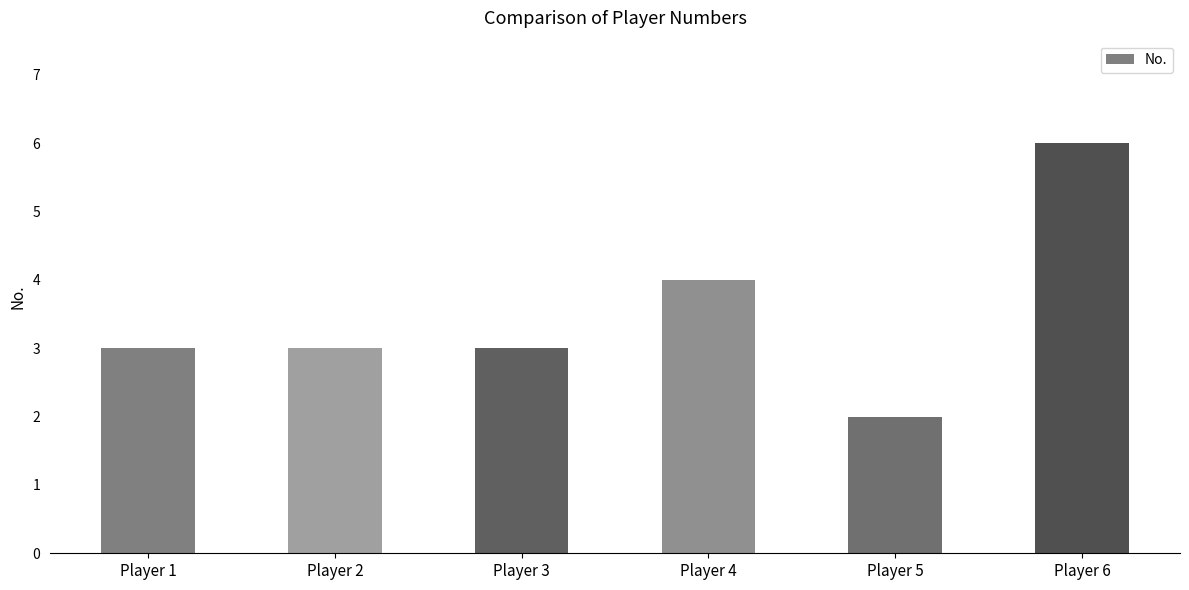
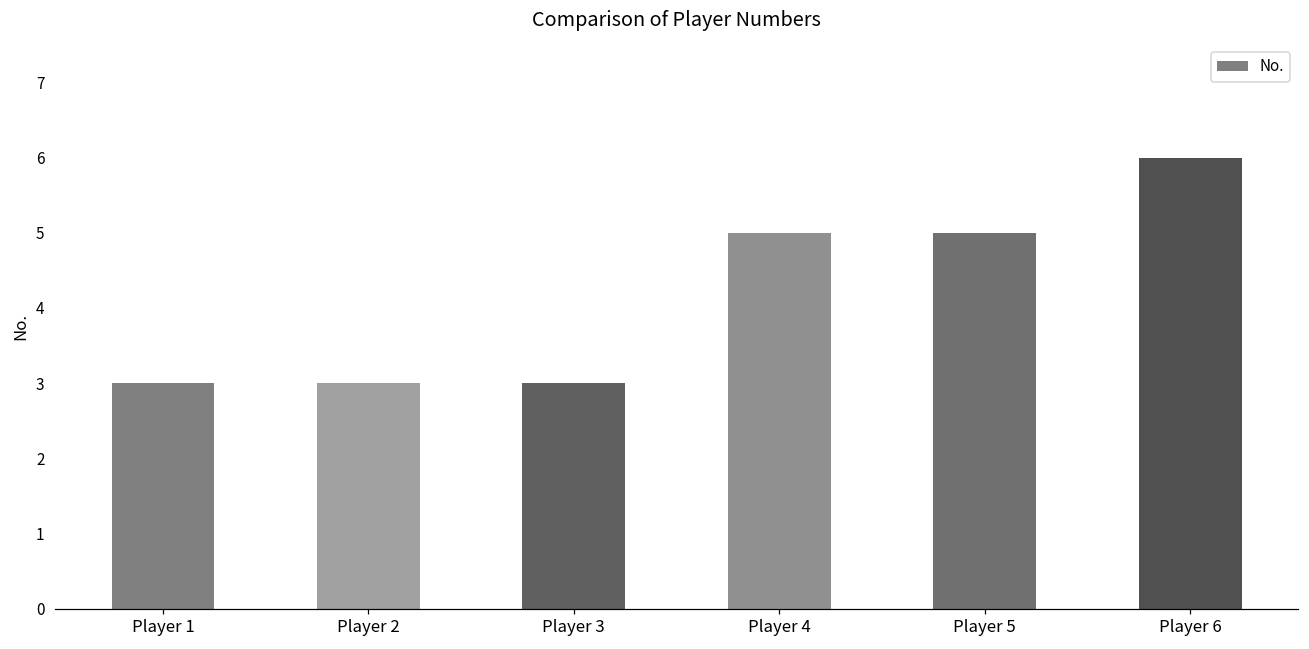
Player 4: 4 -> 5
Player 5: 2 -> 5
